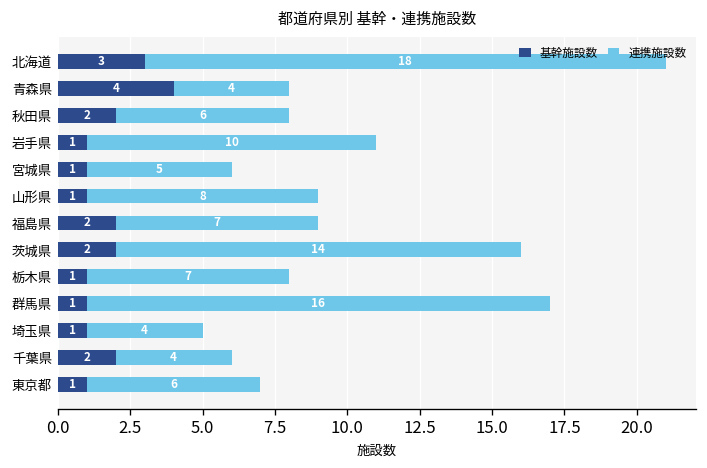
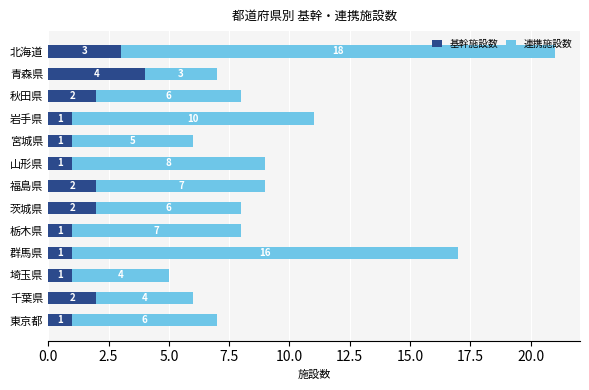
連携施設数, 青森県: 4 -> 3
連携施設数, 茨城県: 14 -> 6
